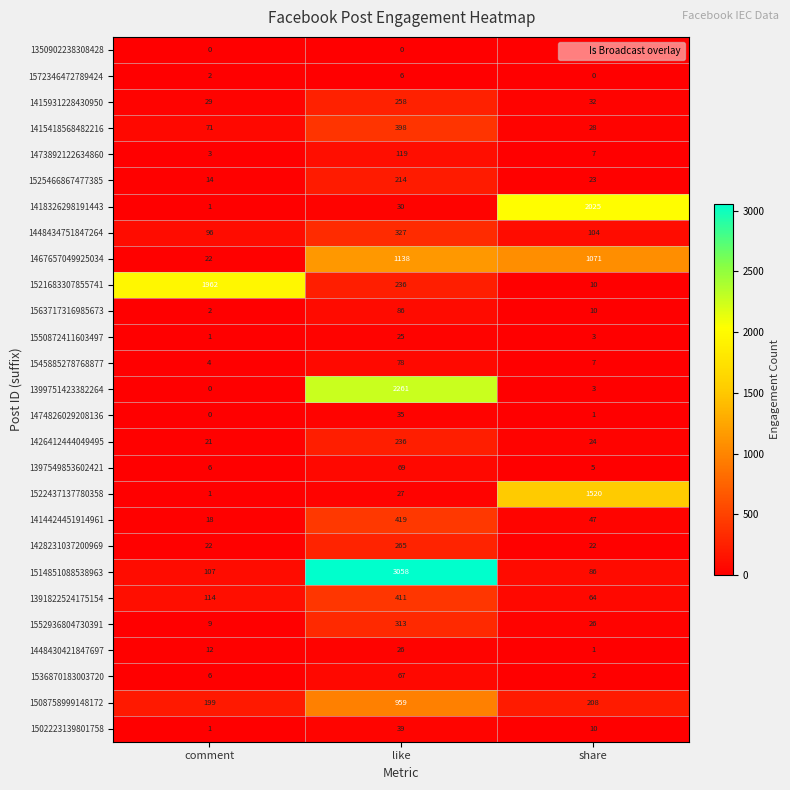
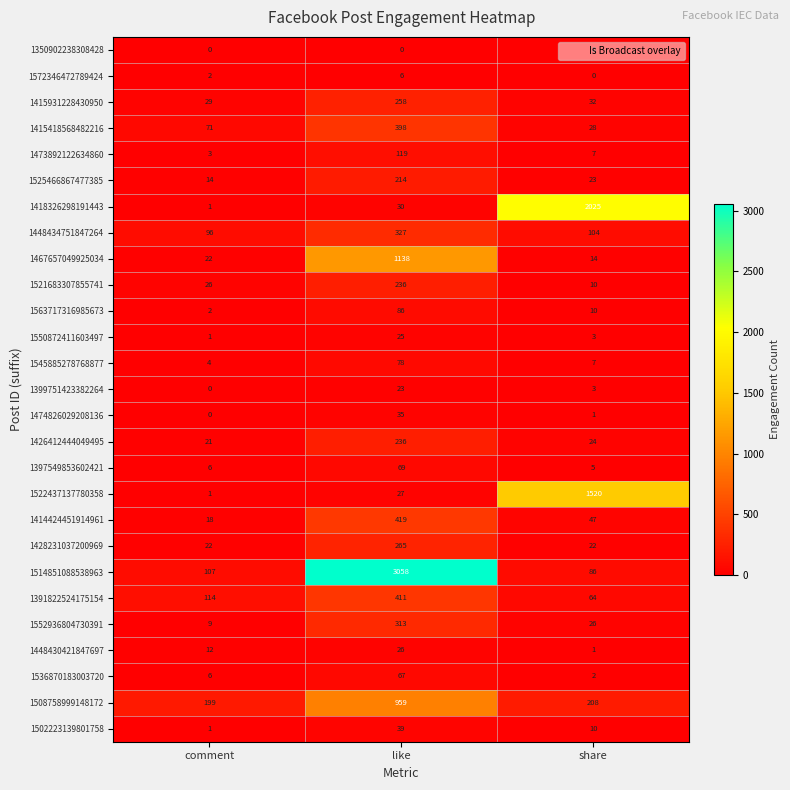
1467657049925034, share: 1071 -> 14
1521683307855741, comment: 1962 -> 26
1399751423382264, like: 2261 -> 23
